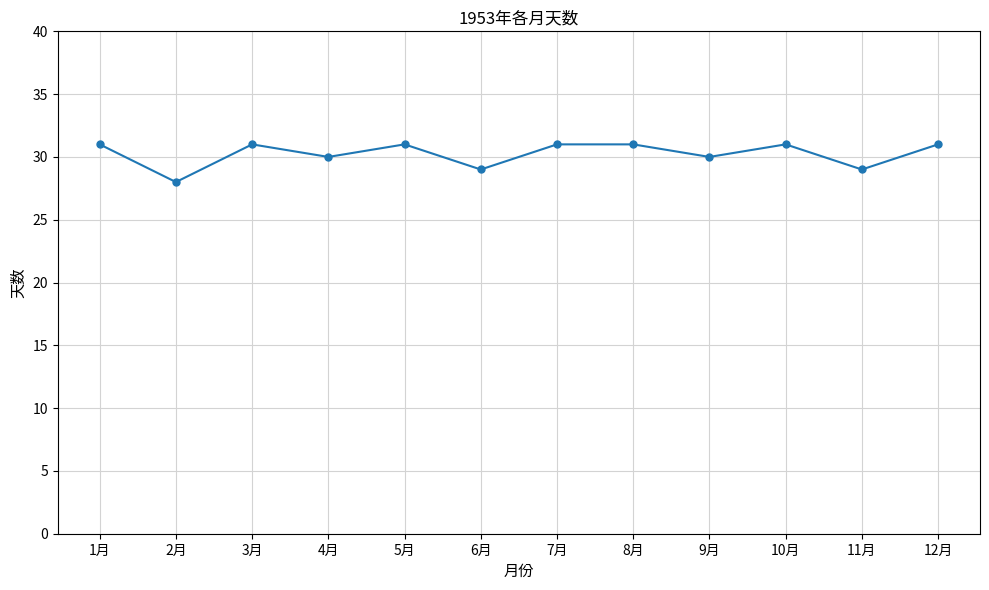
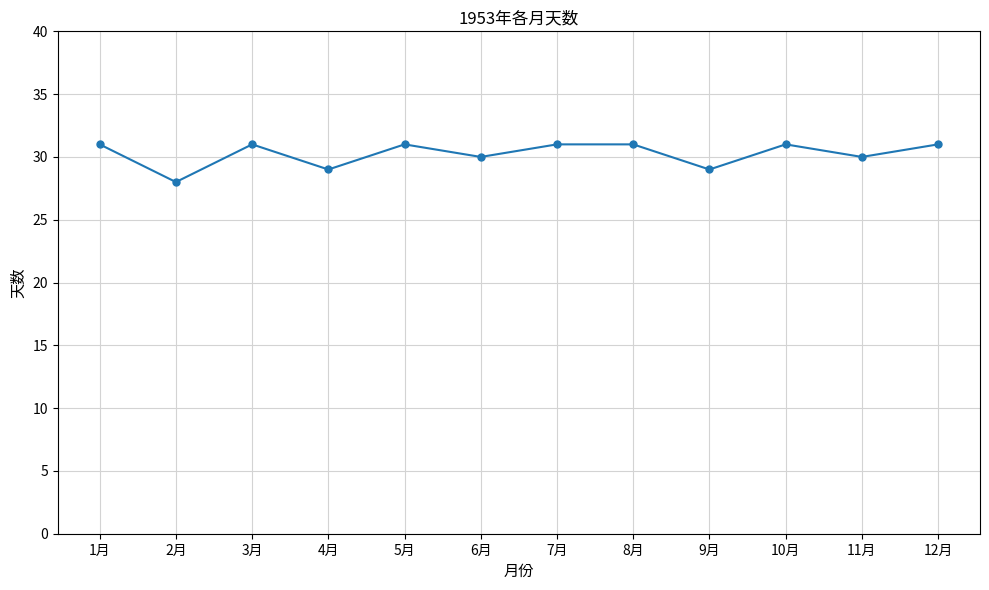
4月: 30 -> 29
6月: 29 -> 30
9月: 30 -> 29
11月: 29 -> 30
